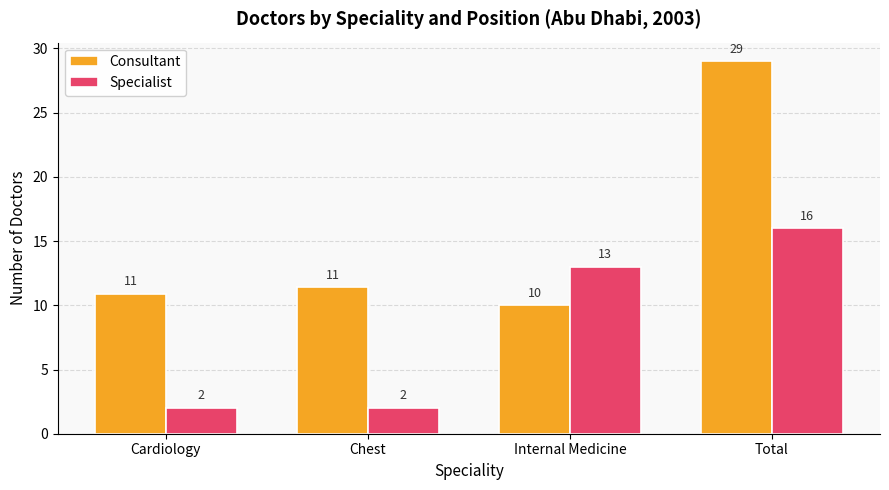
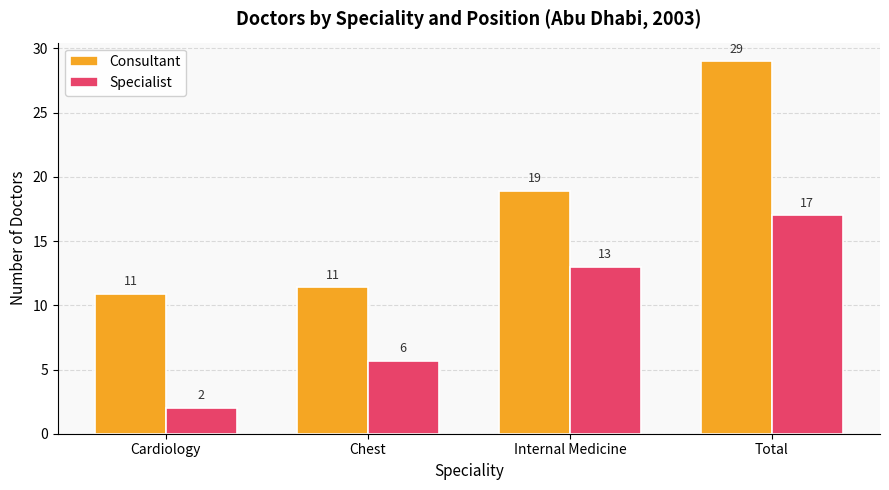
Specialist, Chest: 2 -> 6
Consultant, Internal Medicine: 10 -> 19
Specialist, Total: 16 -> 17
